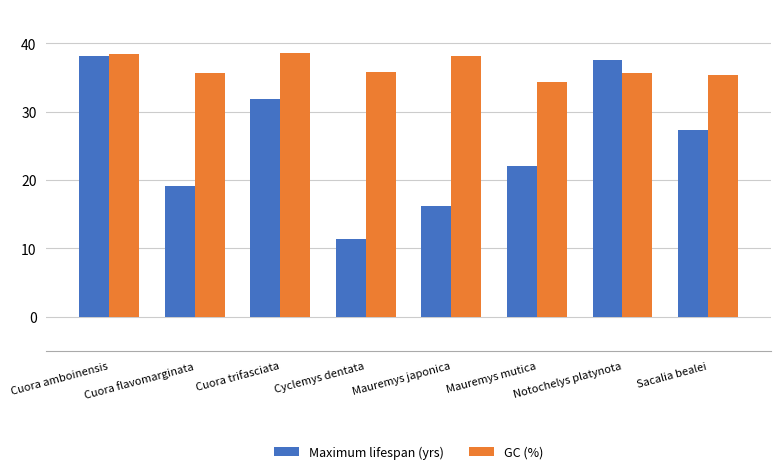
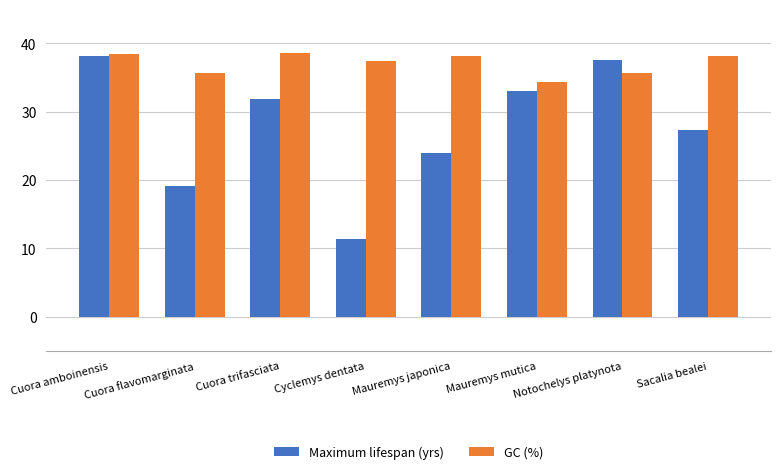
GC (%), Cyclemys dentata: 36 -> 37
Maximum lifespan (yrs), Mauremys japonica: 16 -> 24
Maximum lifespan (yrs), Mauremys mutica: 22 -> 33
GC (%), Sacalia bealei: 35 -> 38
